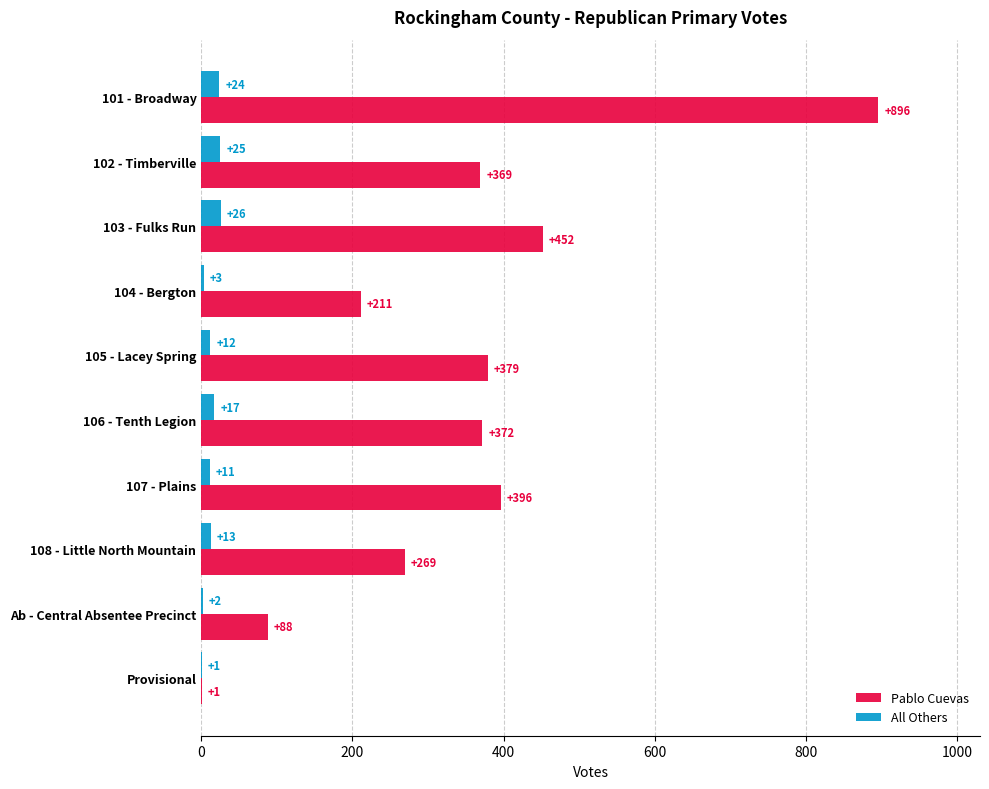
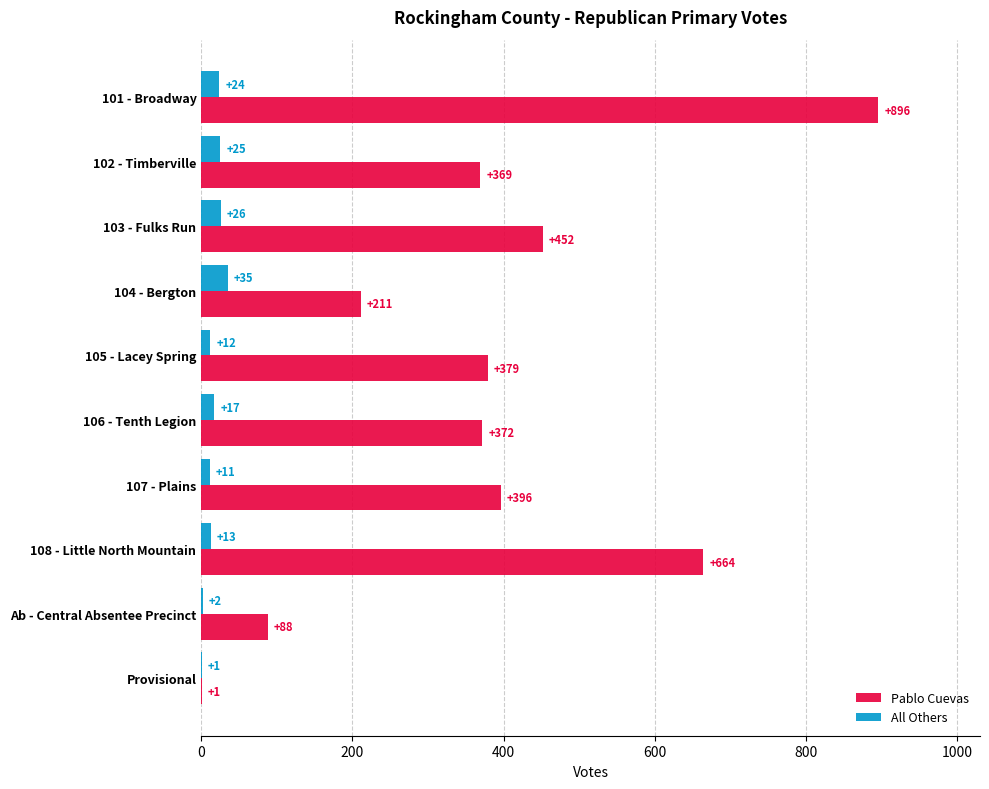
All Others, 104 - Bergton: +3 -> +35
Pablo Cuevas, 108 - Little North Mountain: +269 -> +664
